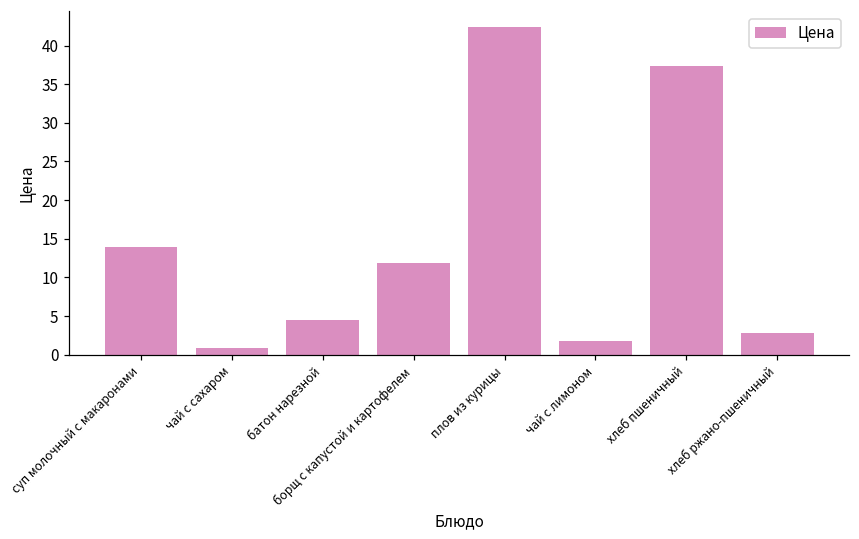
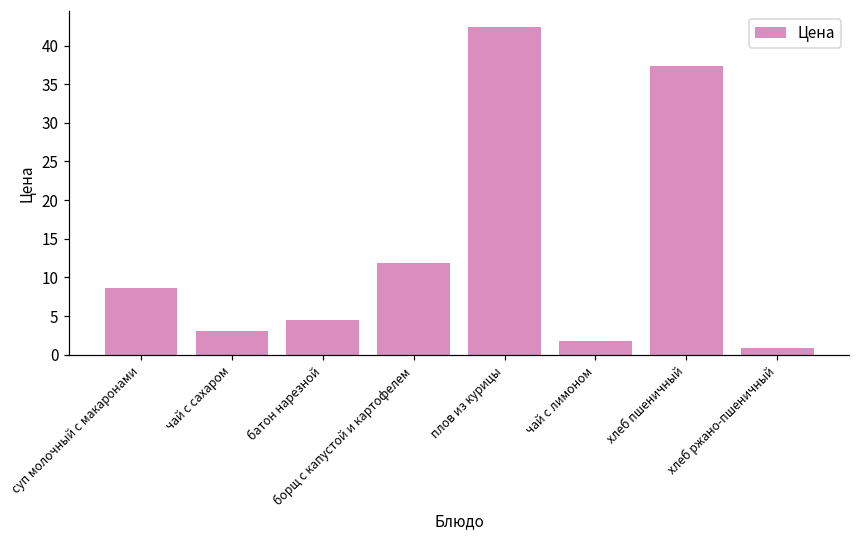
суп молочный с макаронами: 14 -> 9
чай с сахаром: 1 -> 3
хлеб ржано-пшеничный: 3 -> 1
